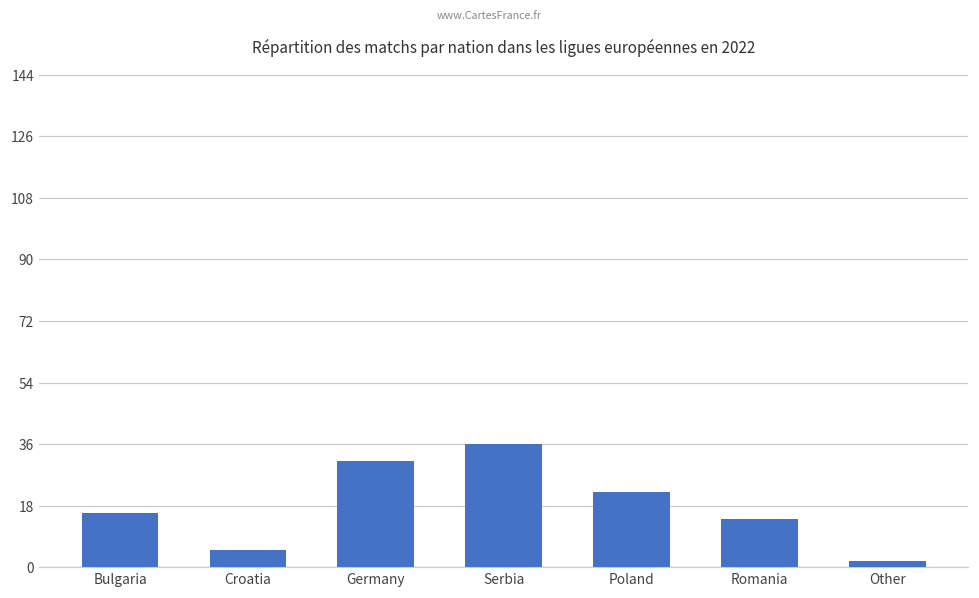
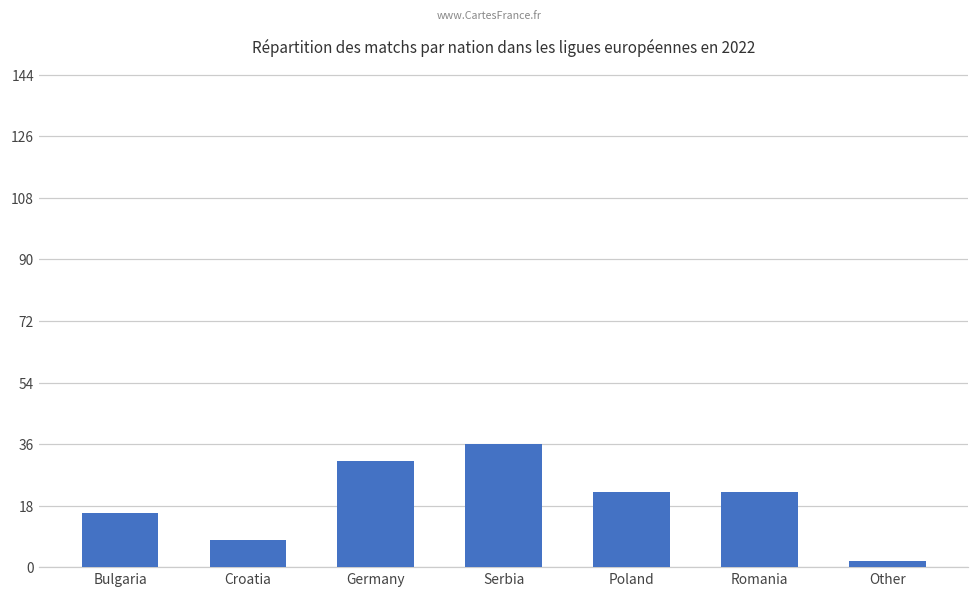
Croatia: 5 -> 8
Romania: 14 -> 22
